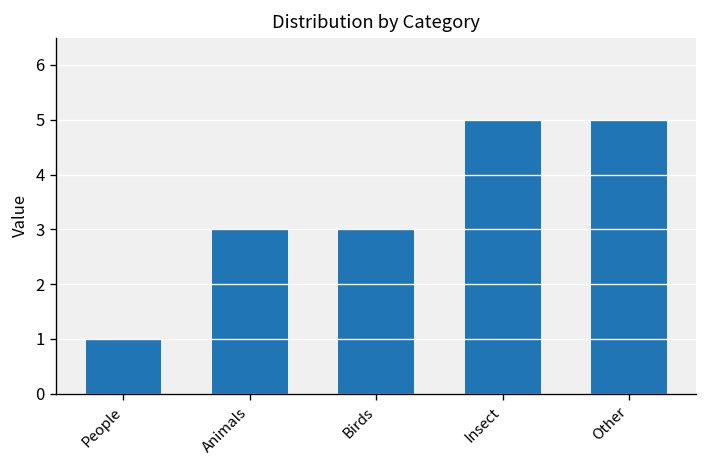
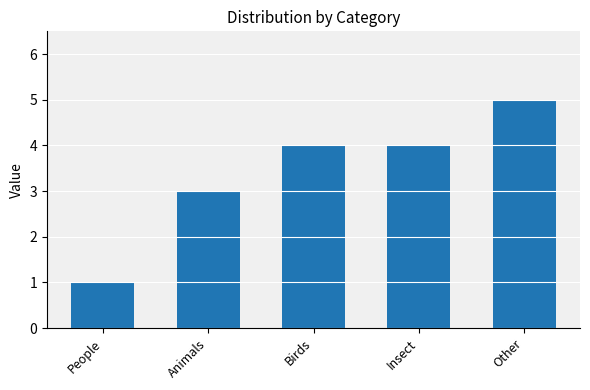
Birds: 3 -> 4
Insect: 5 -> 4
